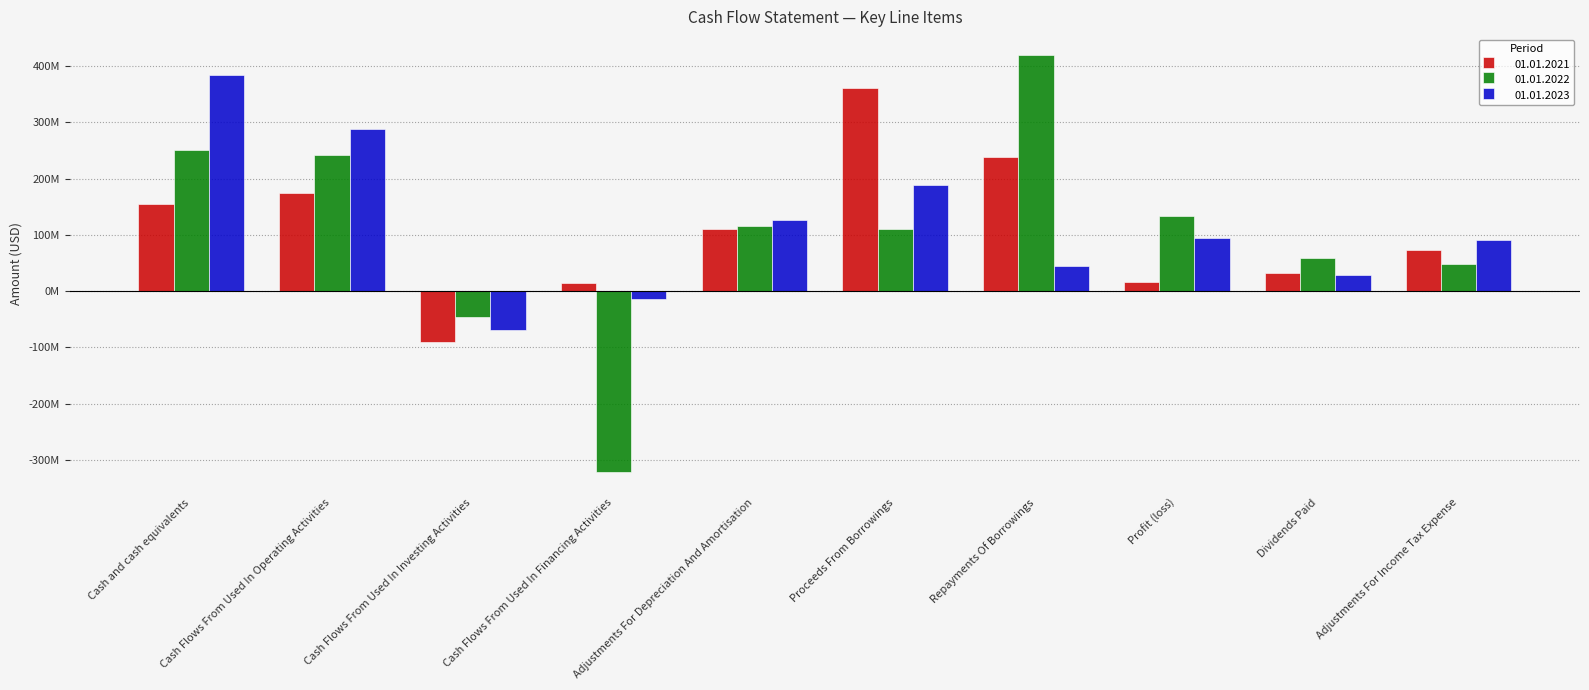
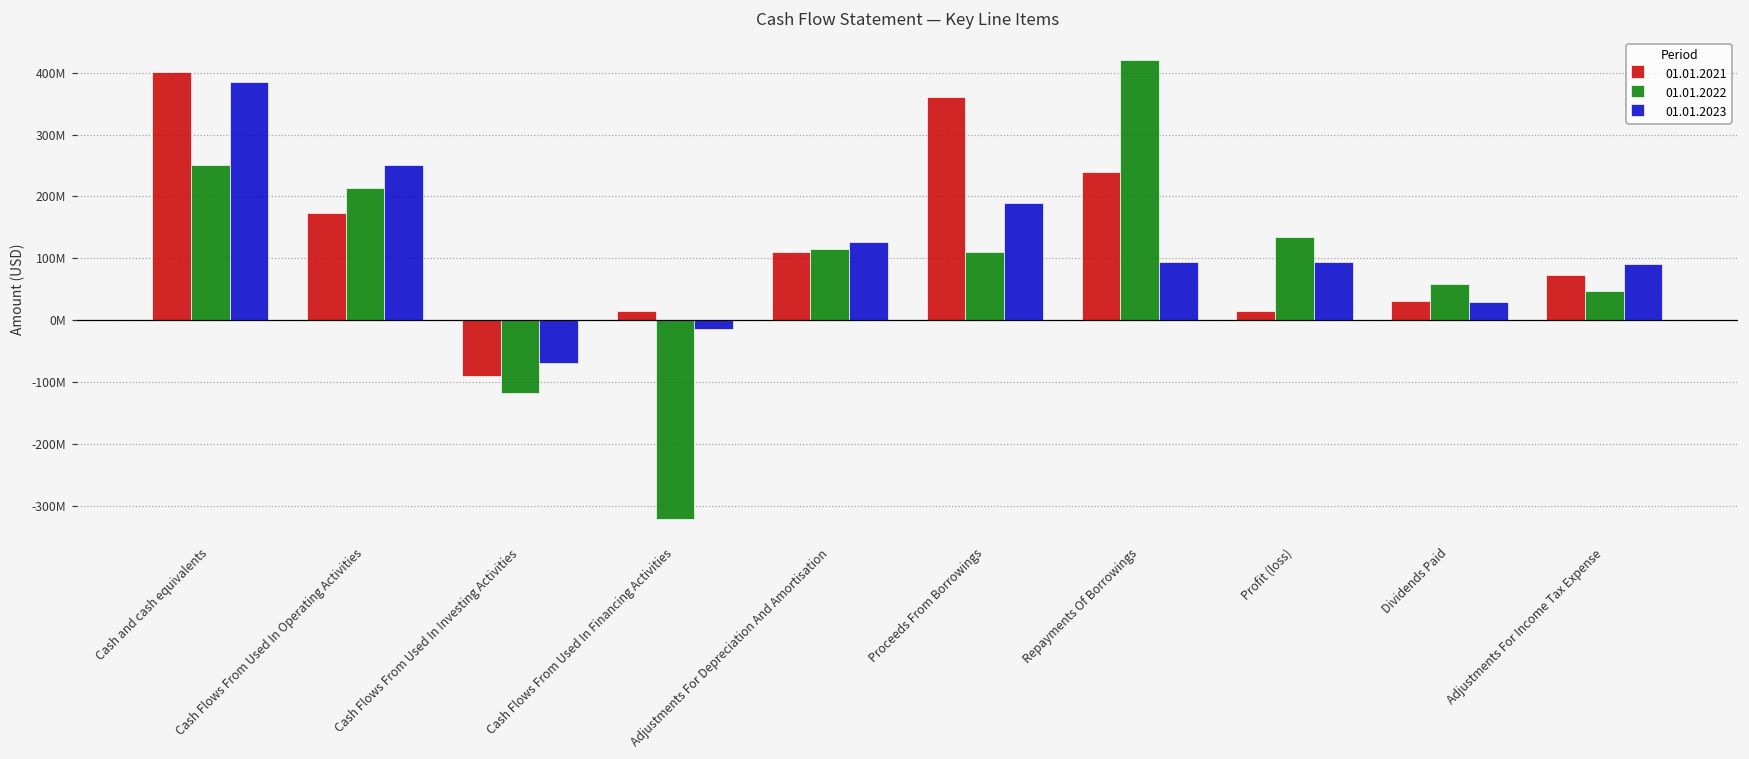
01.01.2021, Cash and cash equivalents: 160000000 -> 400000000
01.01.2022, Cash Flows From Used In Operating Activities: 240000000 -> 210000000
01.01.2023, Cash Flows From Used In Operating Activities: 290000000 -> 250000000
01.01.2022, Cash Flows From Used In Investing Activities: -50000000 -> -120000000
01.01.2023, Repayments Of Borrowings: 50000000 -> 90000000
